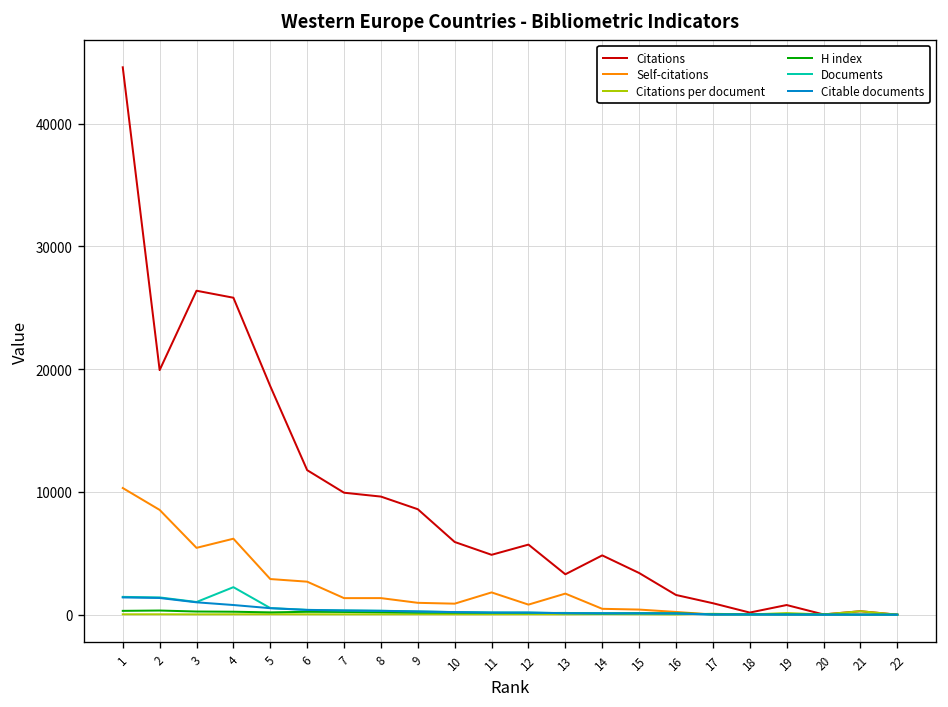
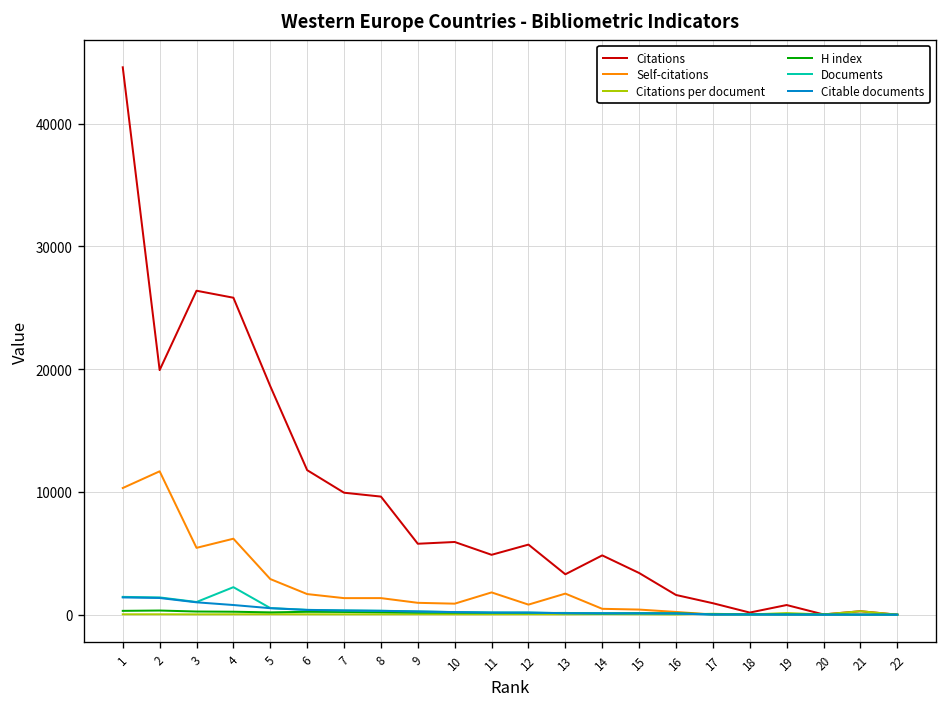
Self-citations, 2: 8500 -> 11700
Self-citations, 6: 2700 -> 1700
Citations, 9: 8600 -> 5800
